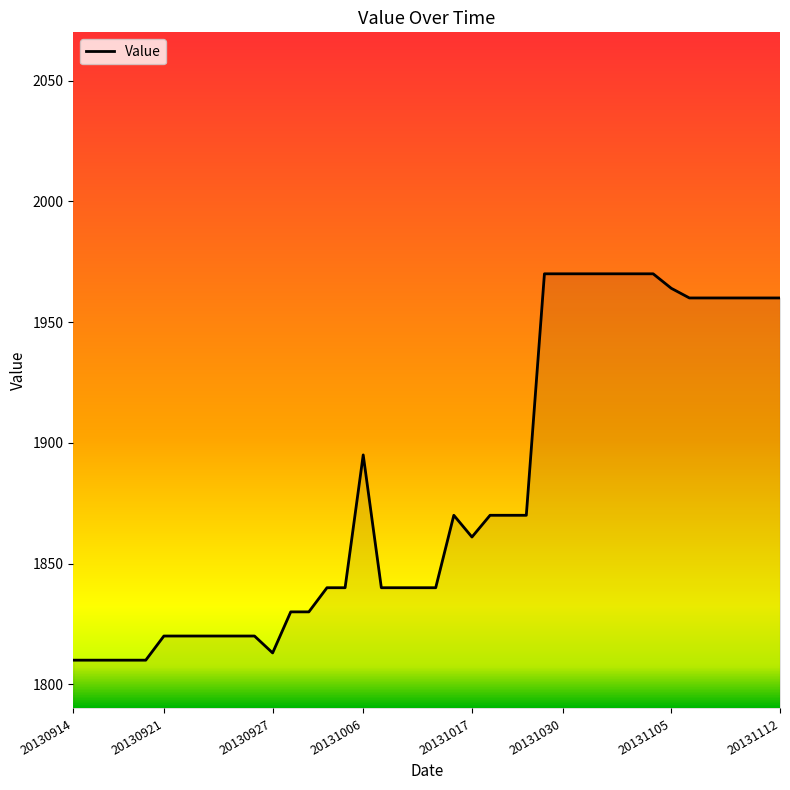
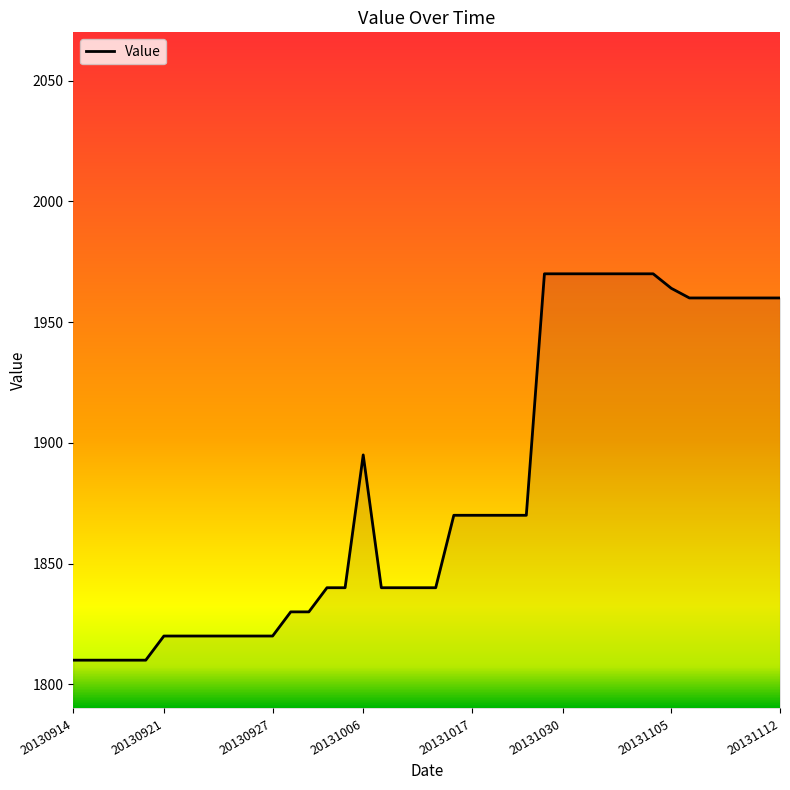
20130927: 1813 -> 1820
20131017: 1861 -> 1870
